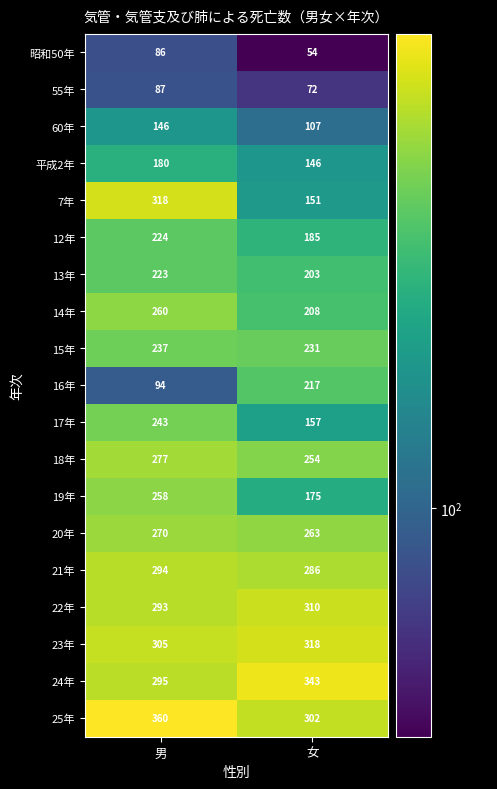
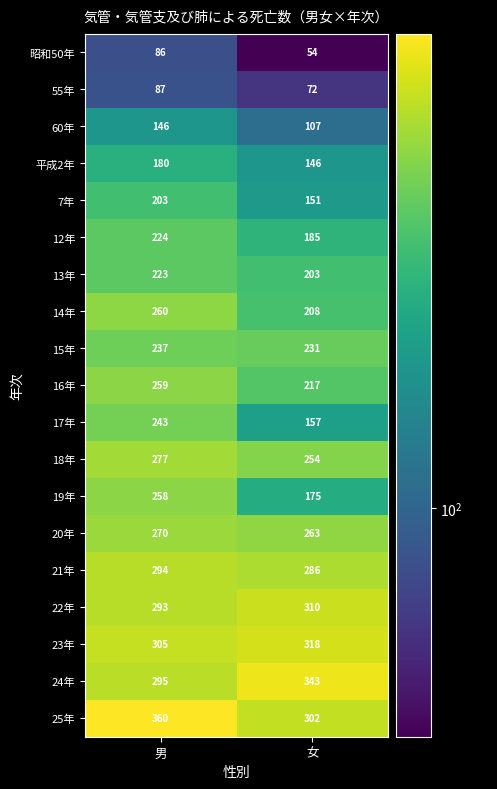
7年, 男: 318 -> 203
16年, 男: 94 -> 259
